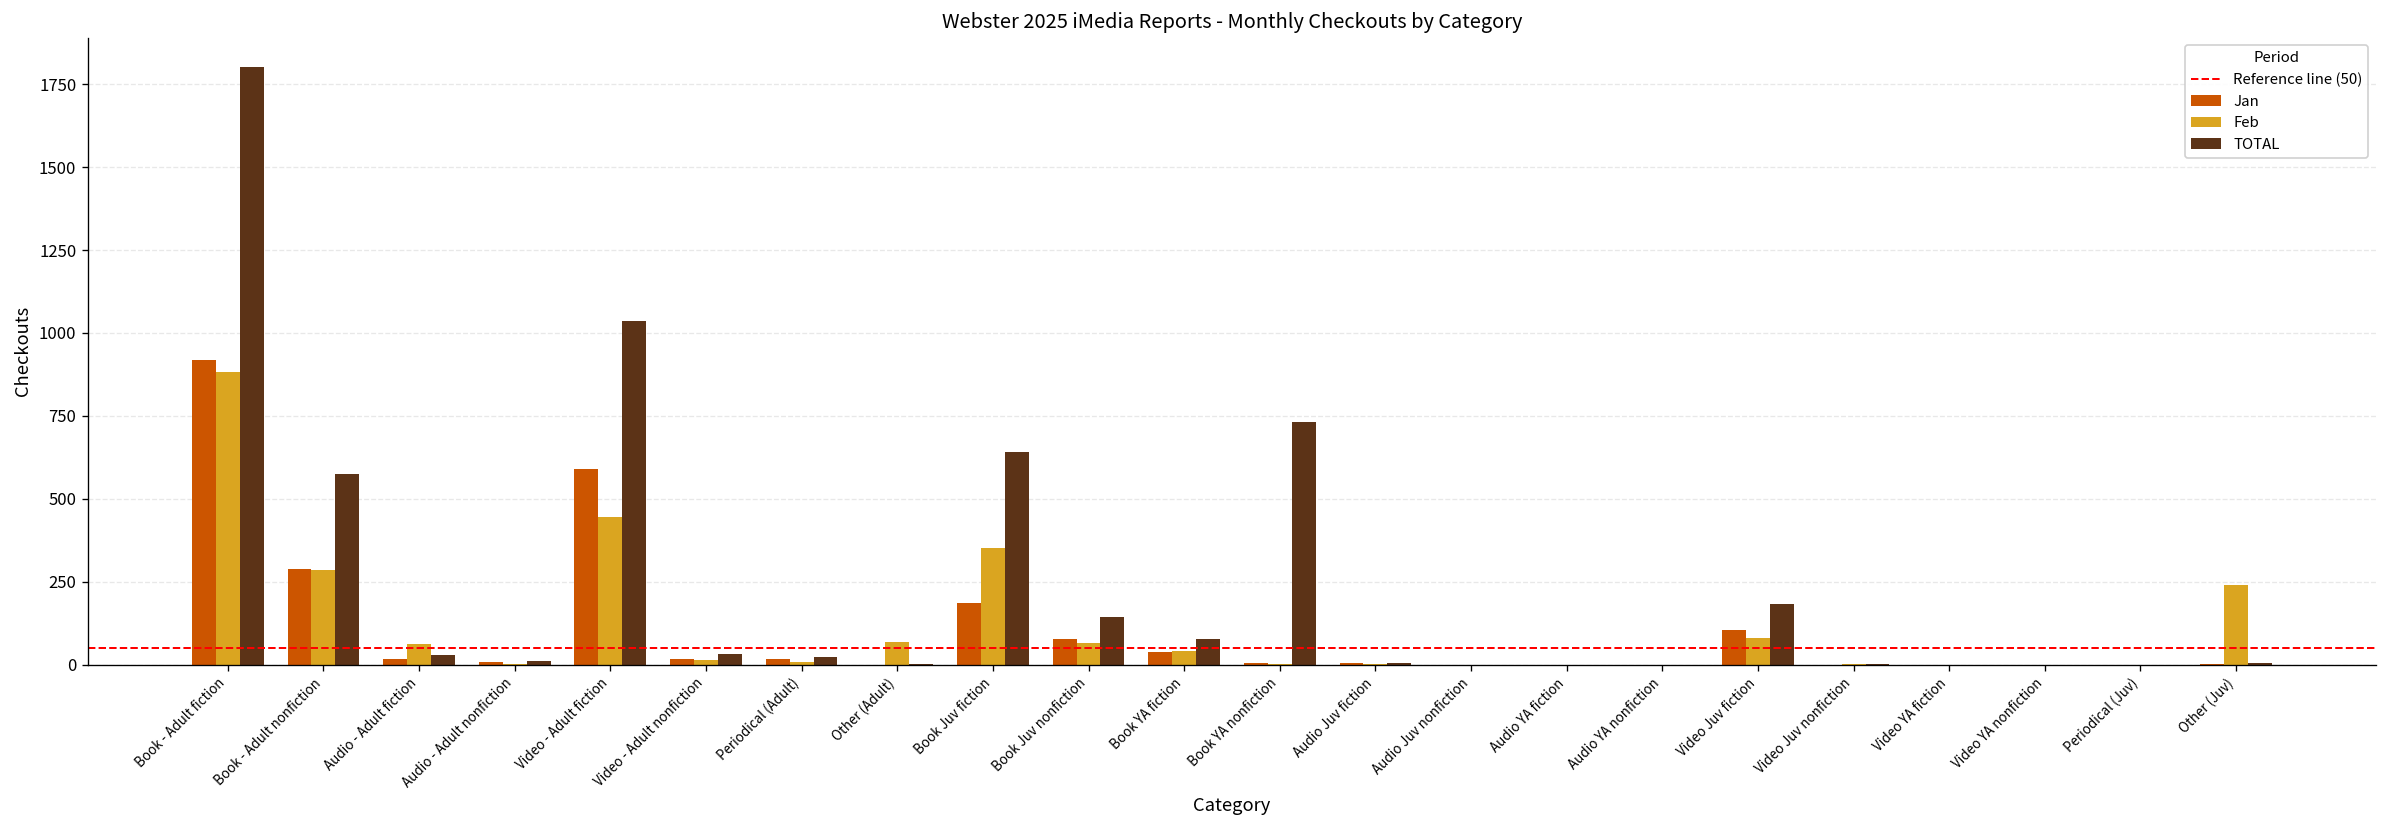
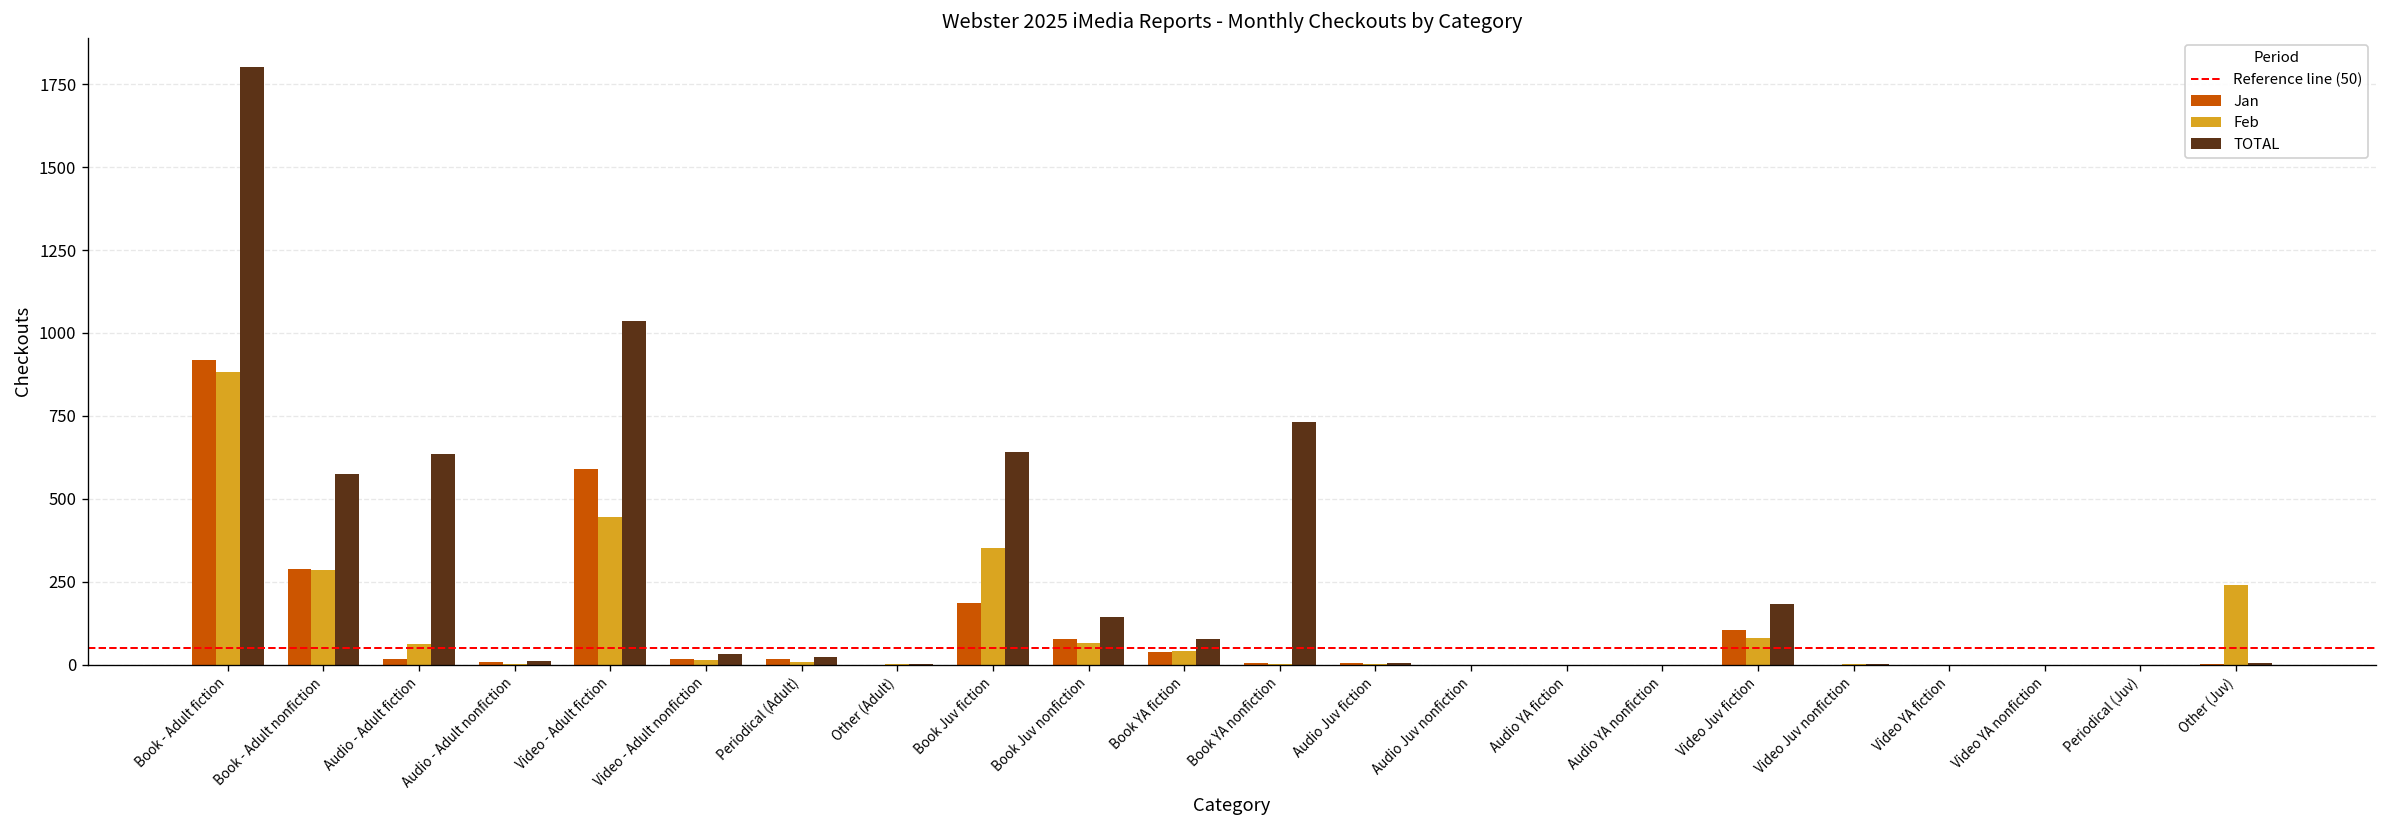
TOTAL, Audio - Adult fiction: 30 -> 640
Feb, Other (Adult): 70 -> 0
